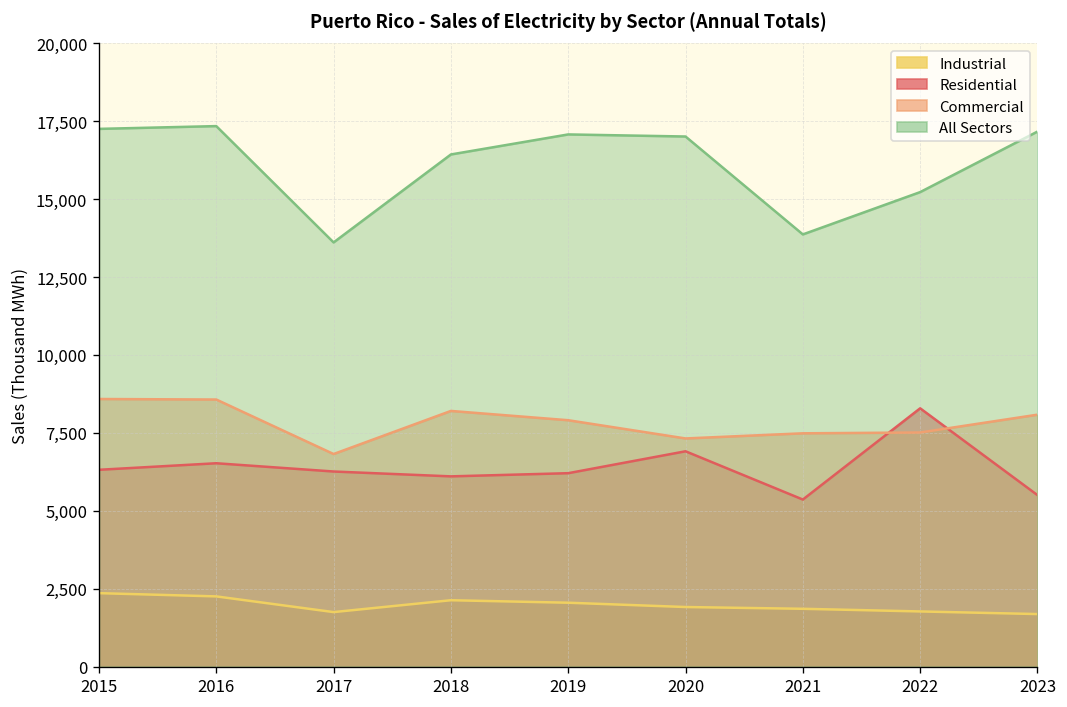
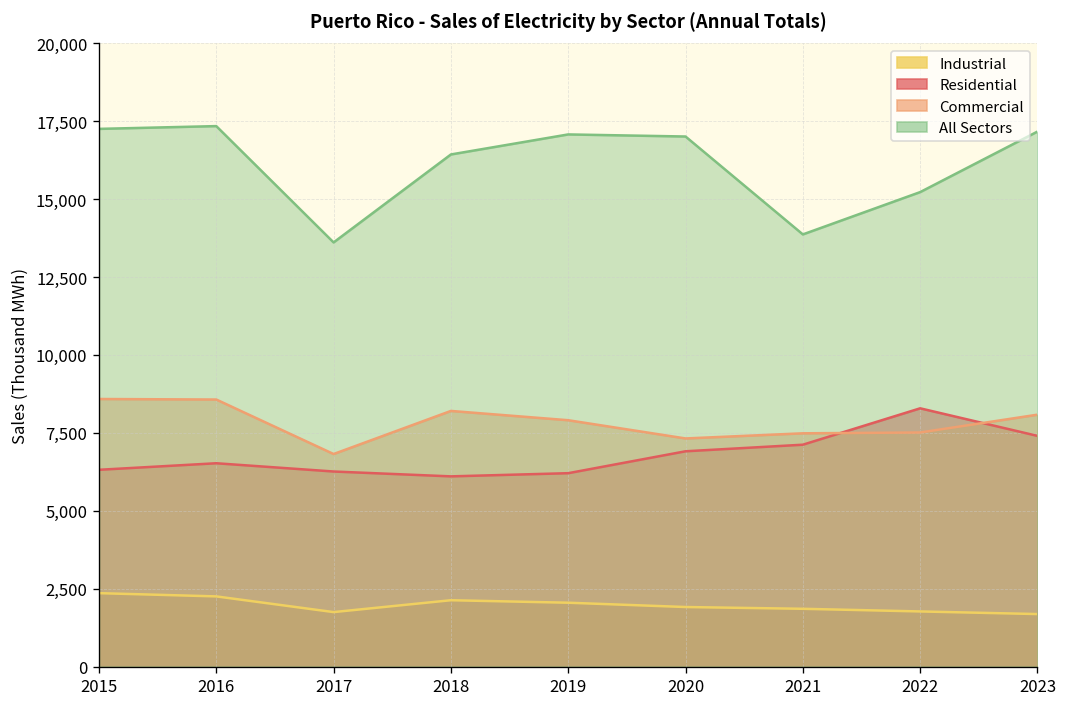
Residential, 2021: 5,400 -> 7,100
Residential, 2023: 5,500 -> 7,400
